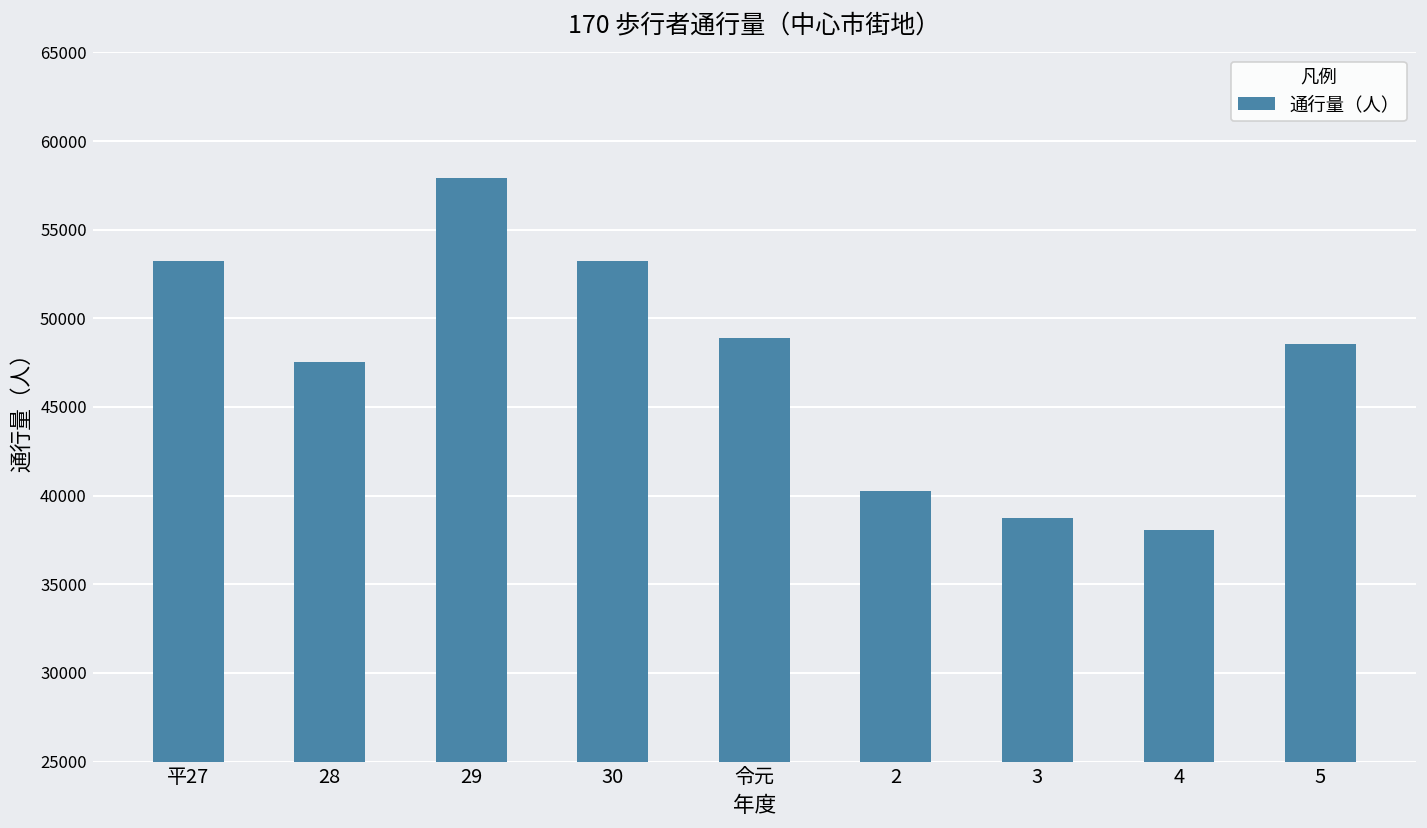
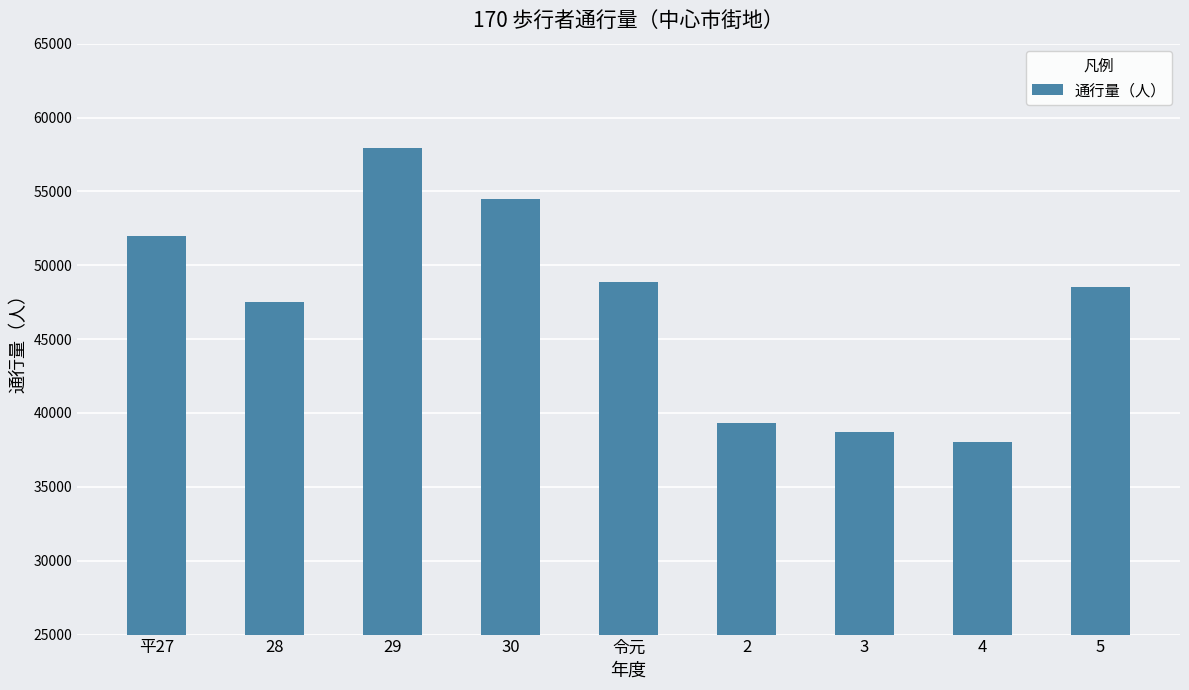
平27: 53300 -> 52000
30: 53200 -> 54500
2: 40200 -> 39300
